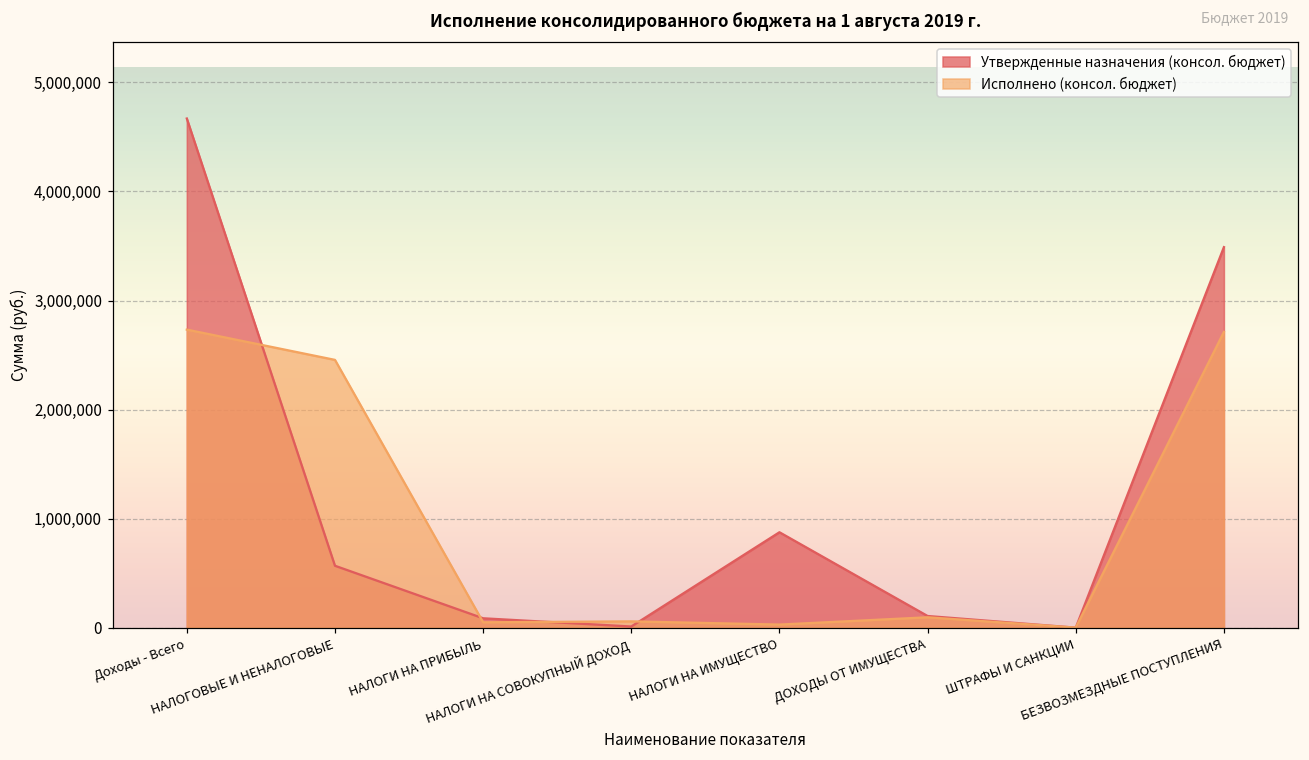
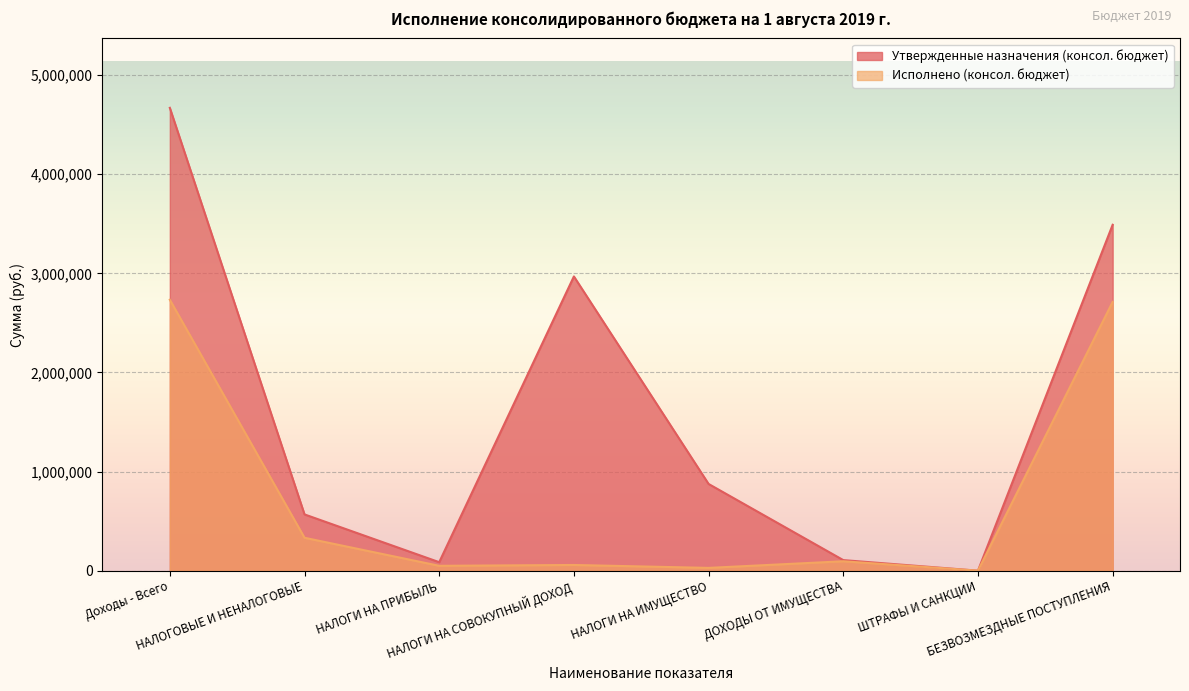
Исполнено (консол. бюджет), НАЛОГОВЫЕ И НЕНАЛОГОВЫЕ: 2,500,000 -> 300,000
Утвержденные назначения (консол. бюджет), НАЛОГИ НА СОВОКУПНЫЙ ДОХОД: 0 -> 3,000,000
